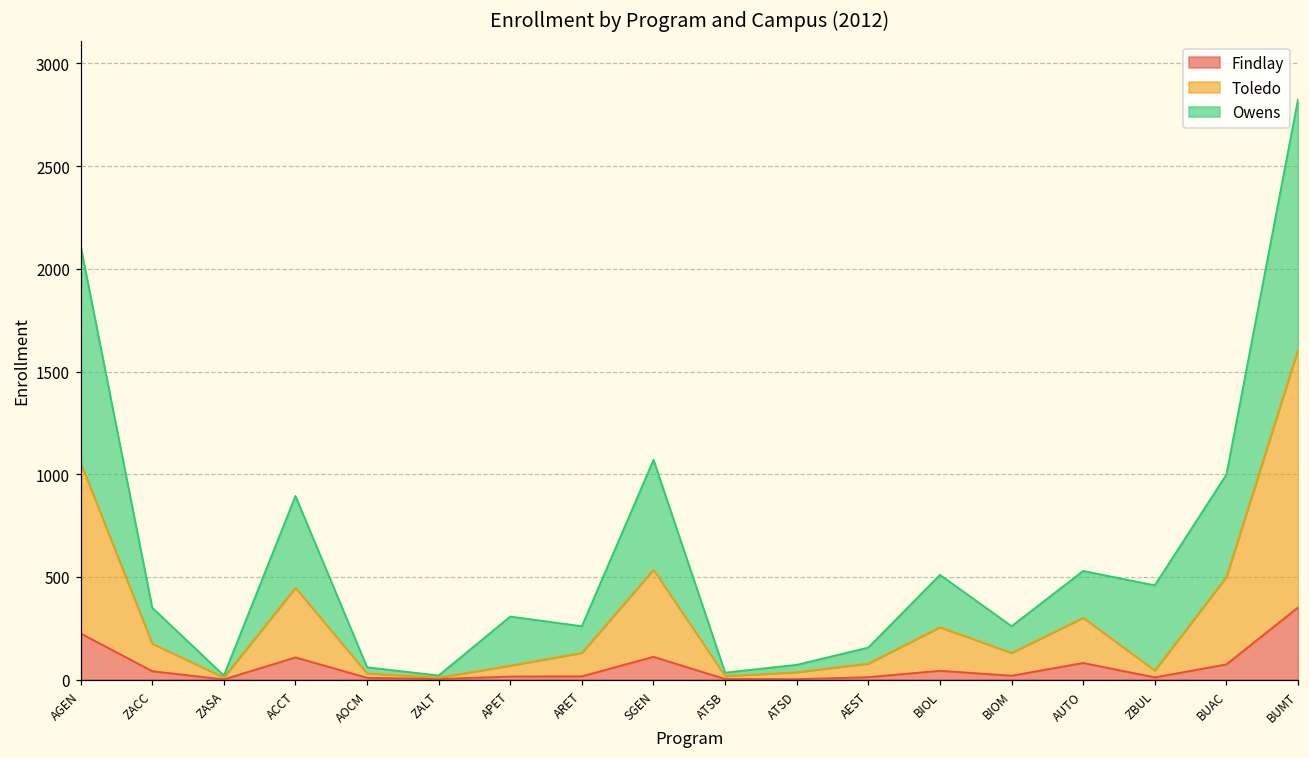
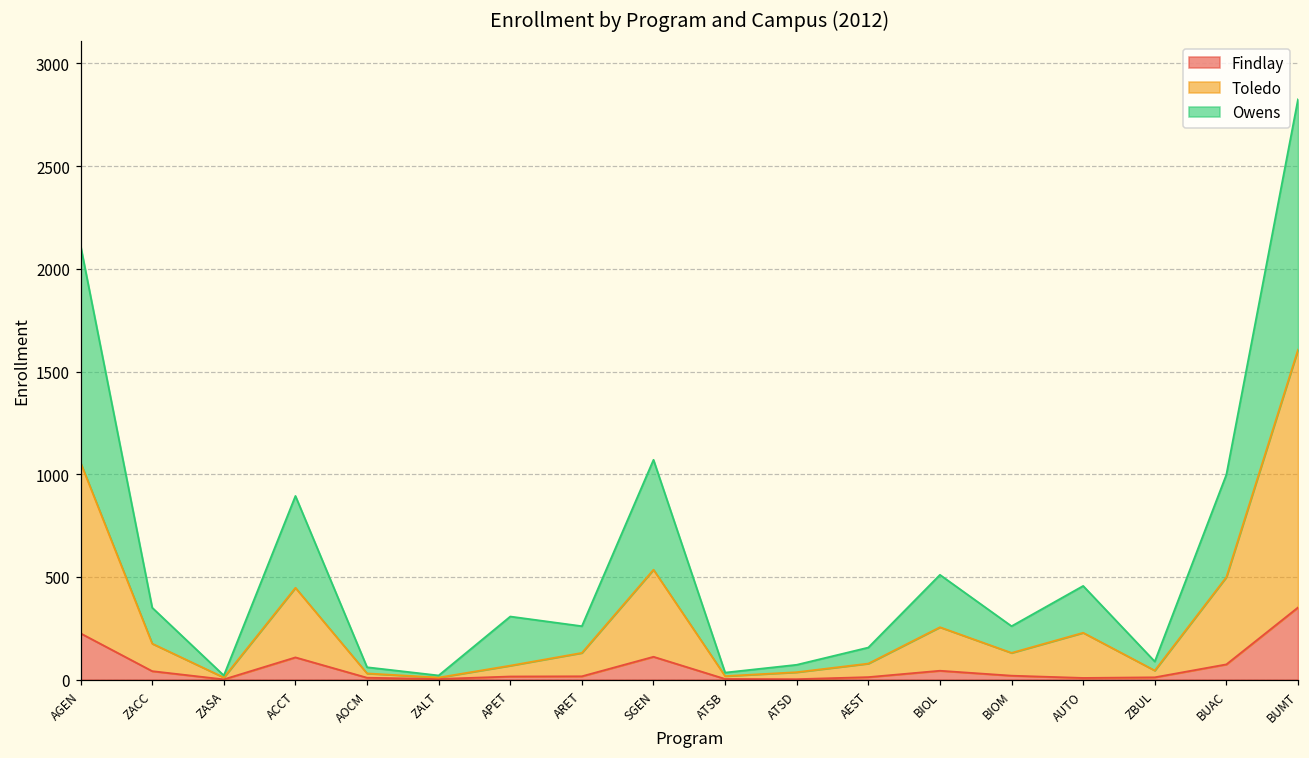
Findlay, AUTO: 80 -> 10
Owens, ZBUL: 420 -> 40
